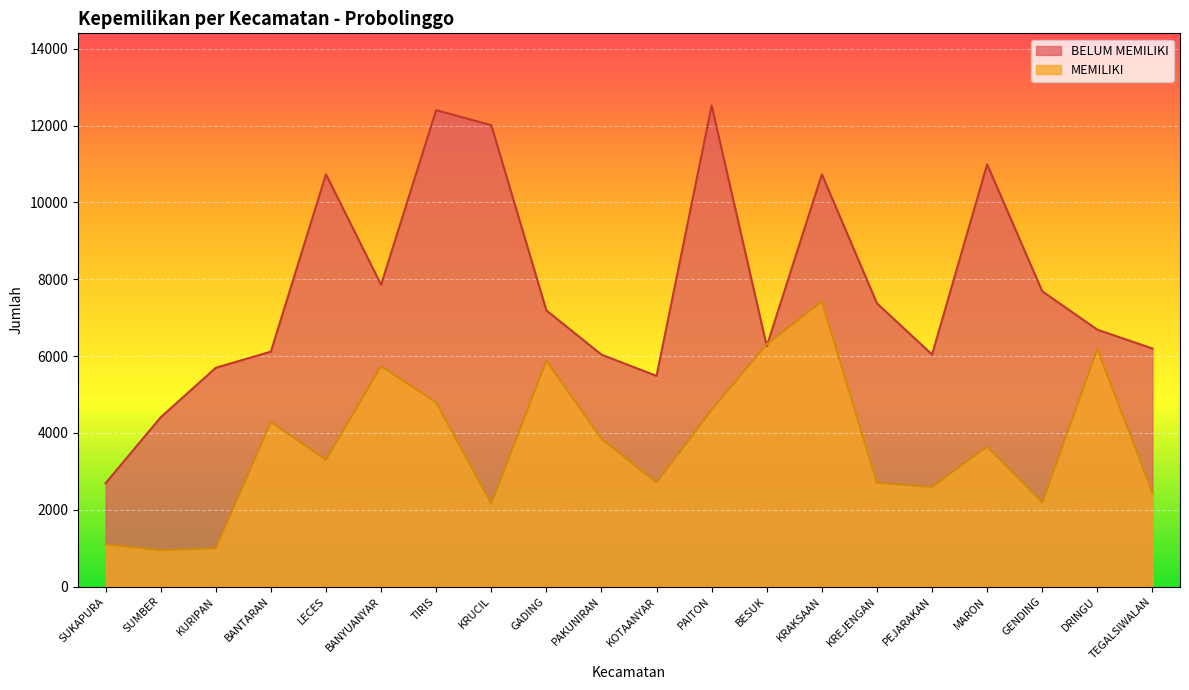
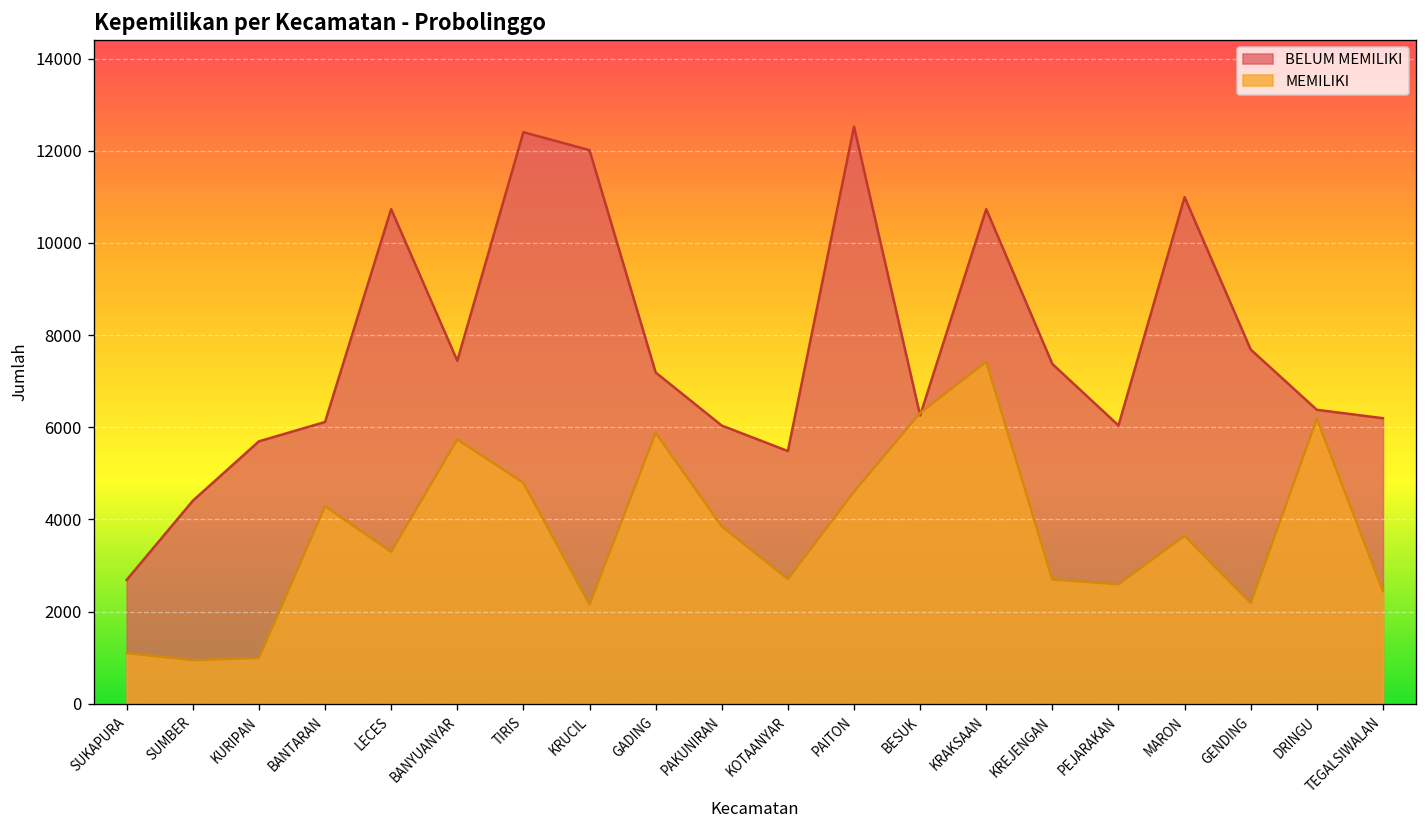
BELUM MEMILIKI, BANYUANYAR: 7900 -> 7400
BELUM MEMILIKI, DRINGU: 6700 -> 6400
